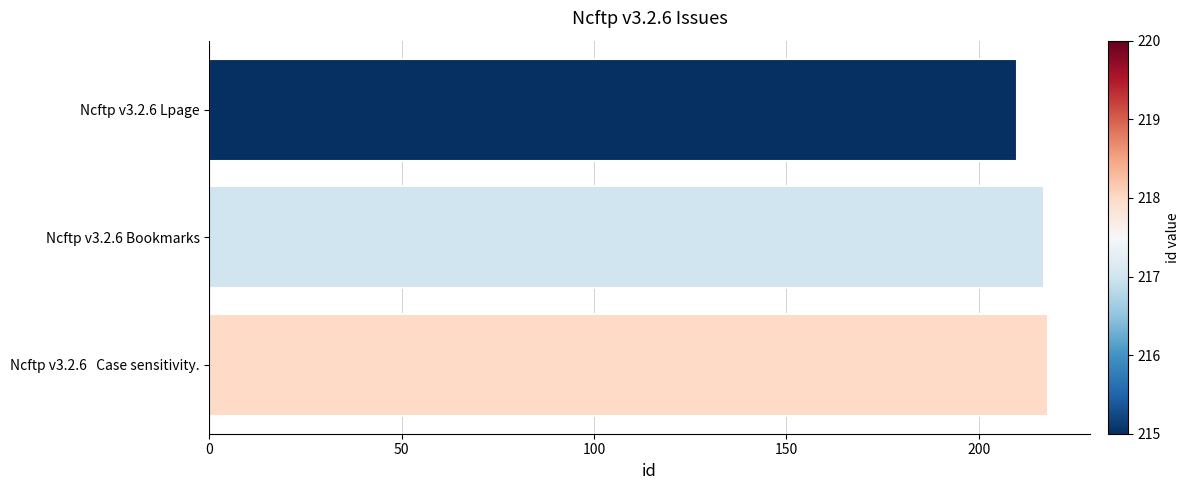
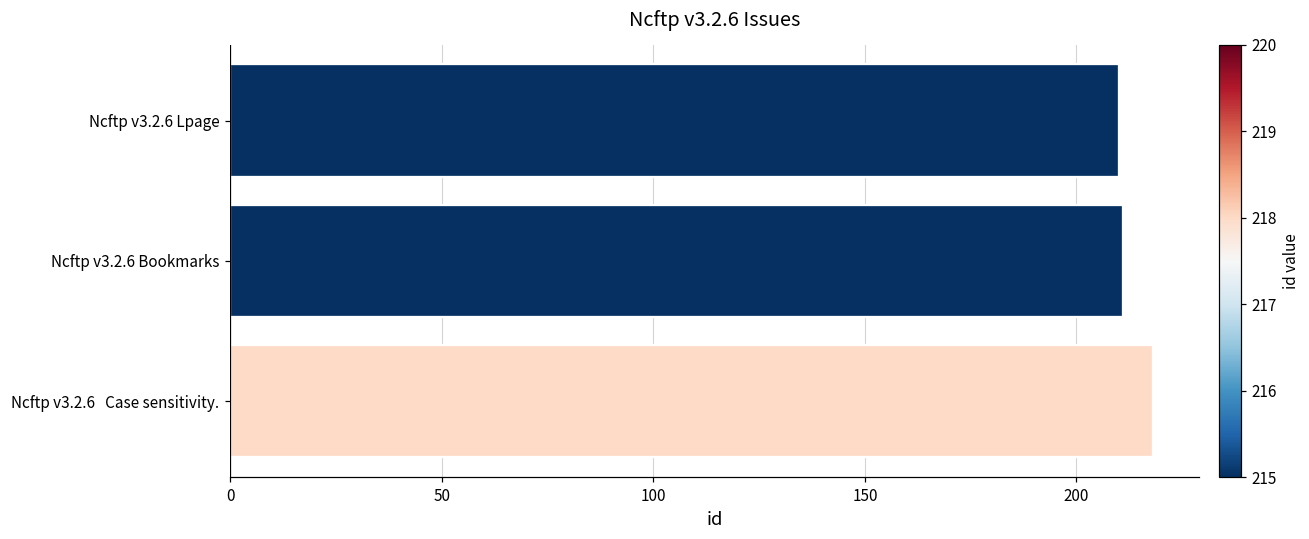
Ncftp v3.2.6 Bookmarks: 217 -> 211
